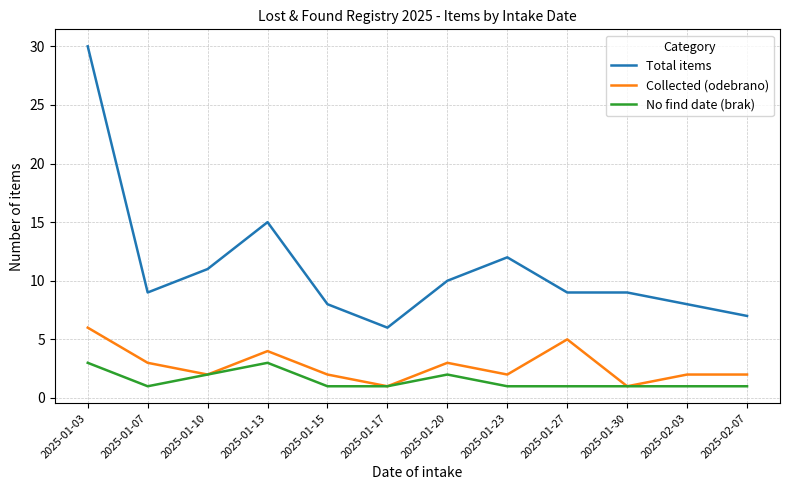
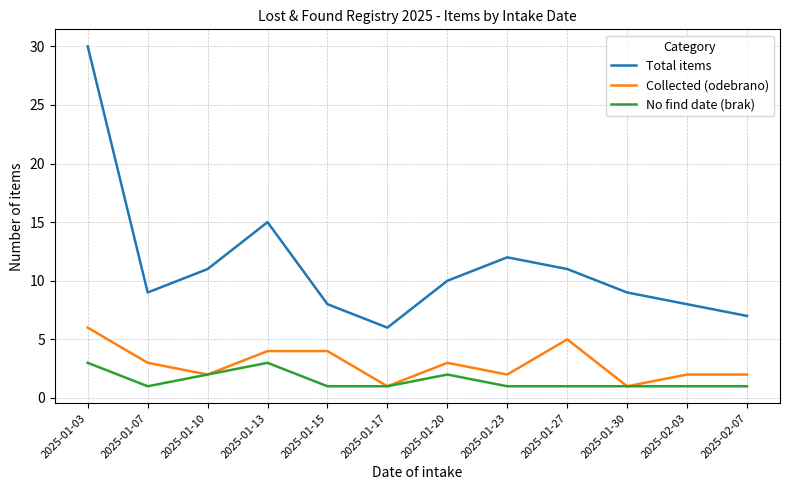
Collected (odebrano), 2025-01-15: 2 -> 4
Total items, 2025-01-27: 9 -> 11
